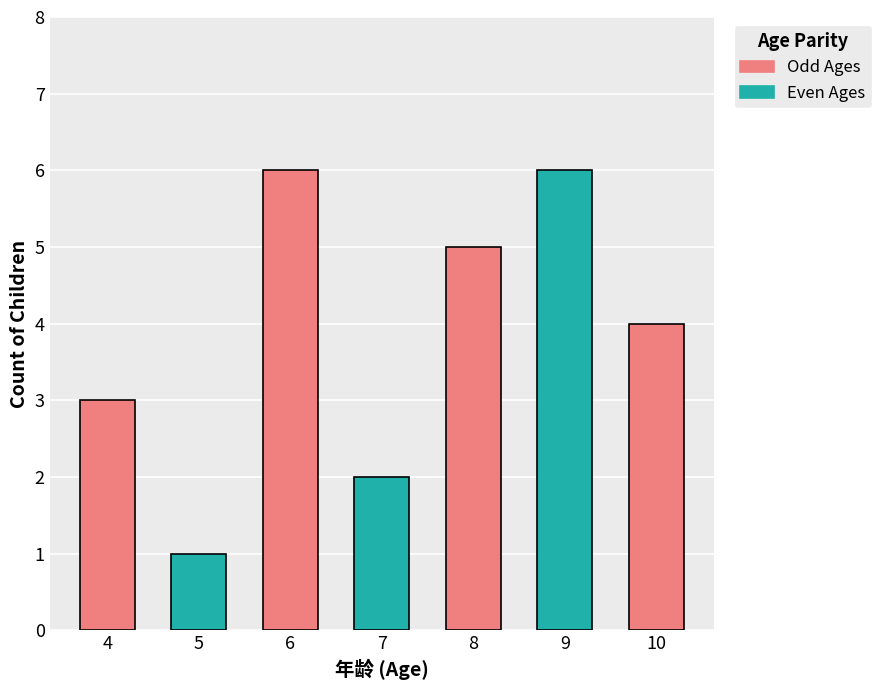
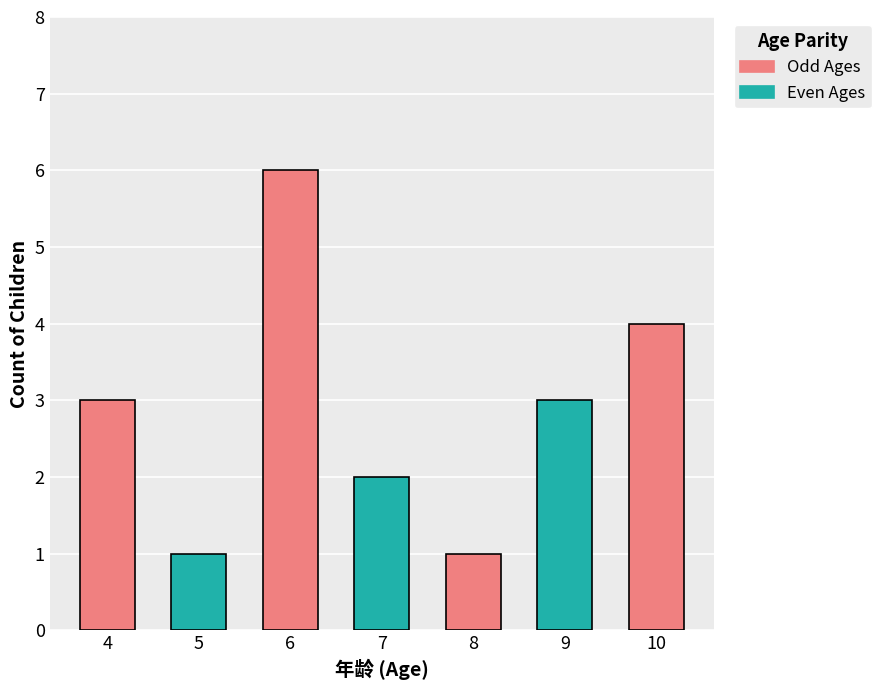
8: 5 -> 1
9: 6 -> 3
